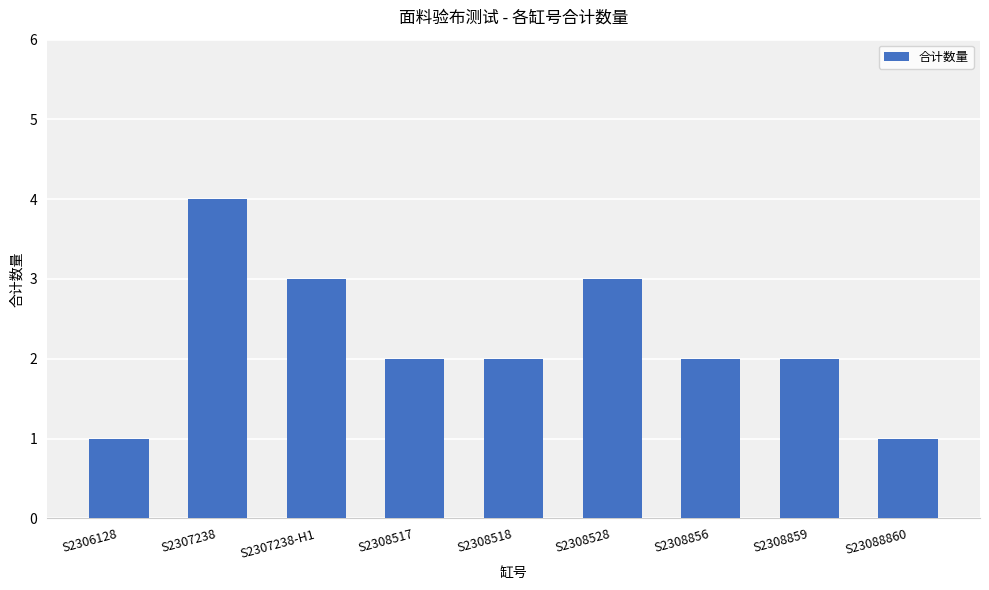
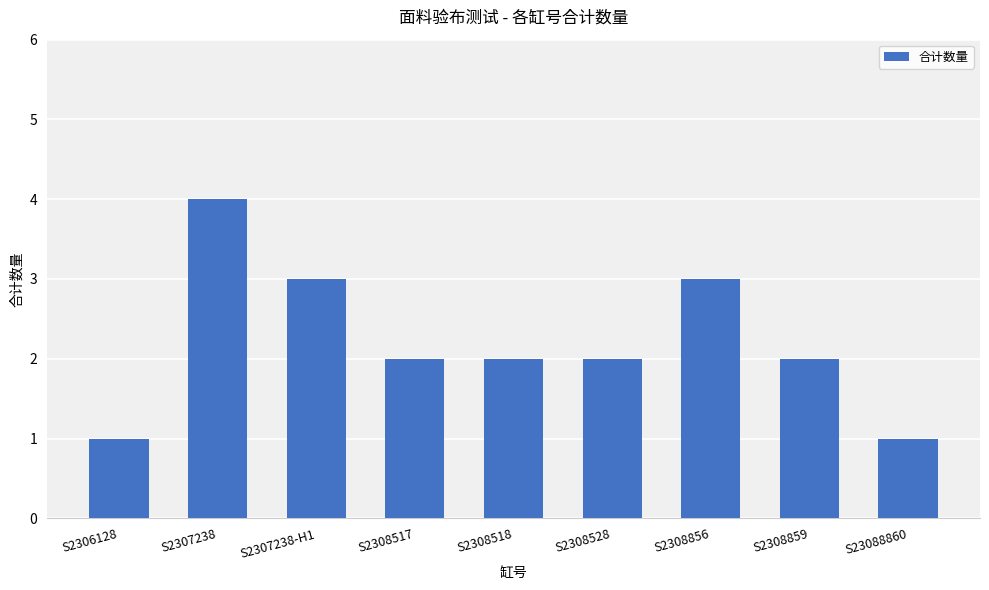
S2308528: 3 -> 2
S2308856: 2 -> 3
